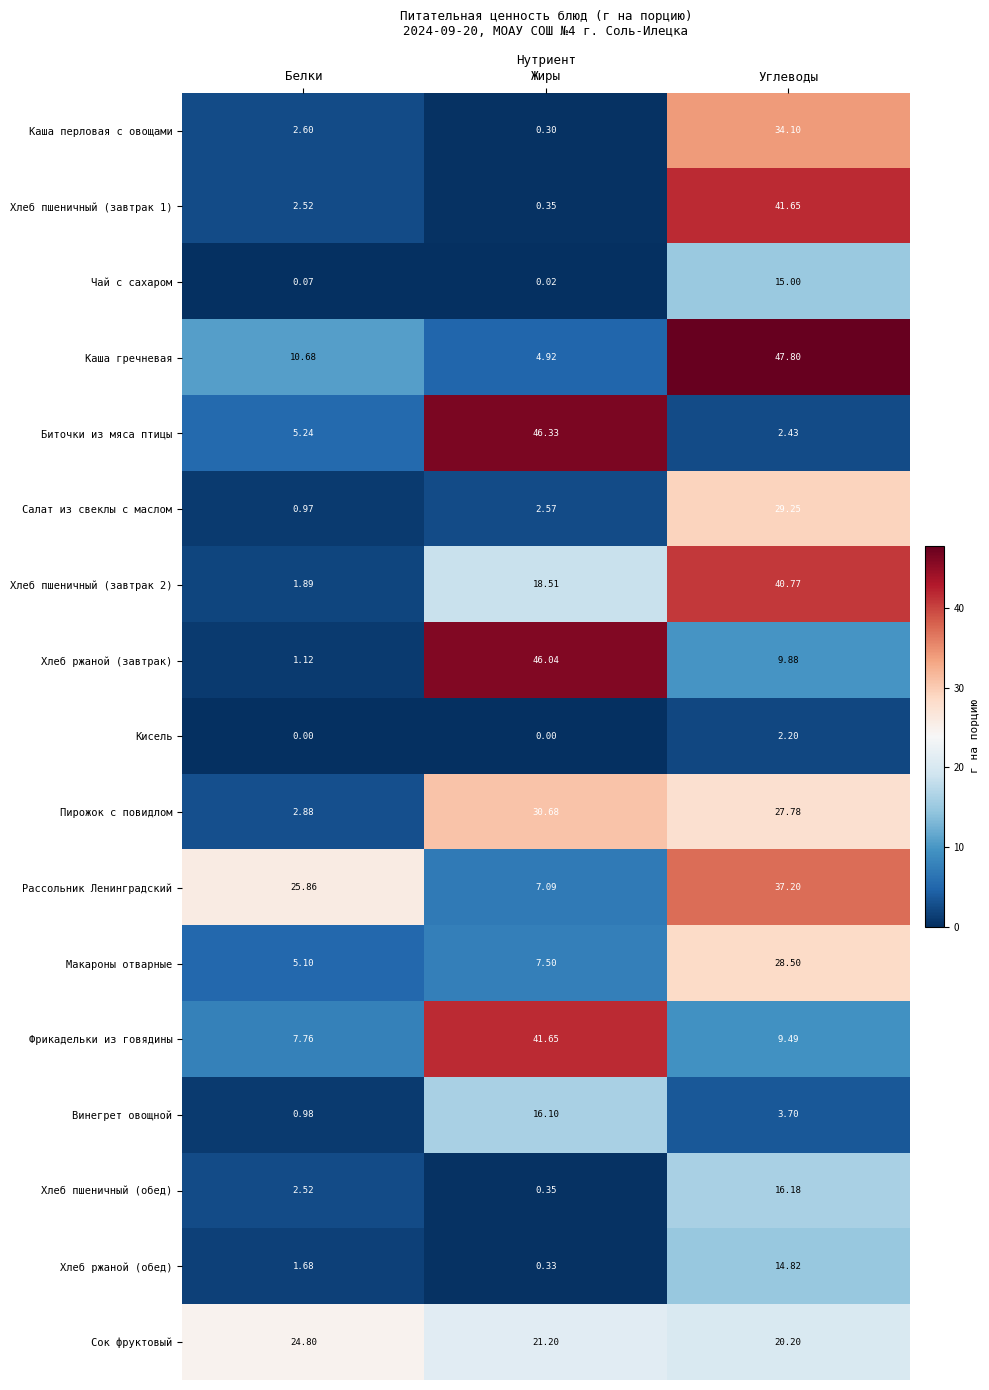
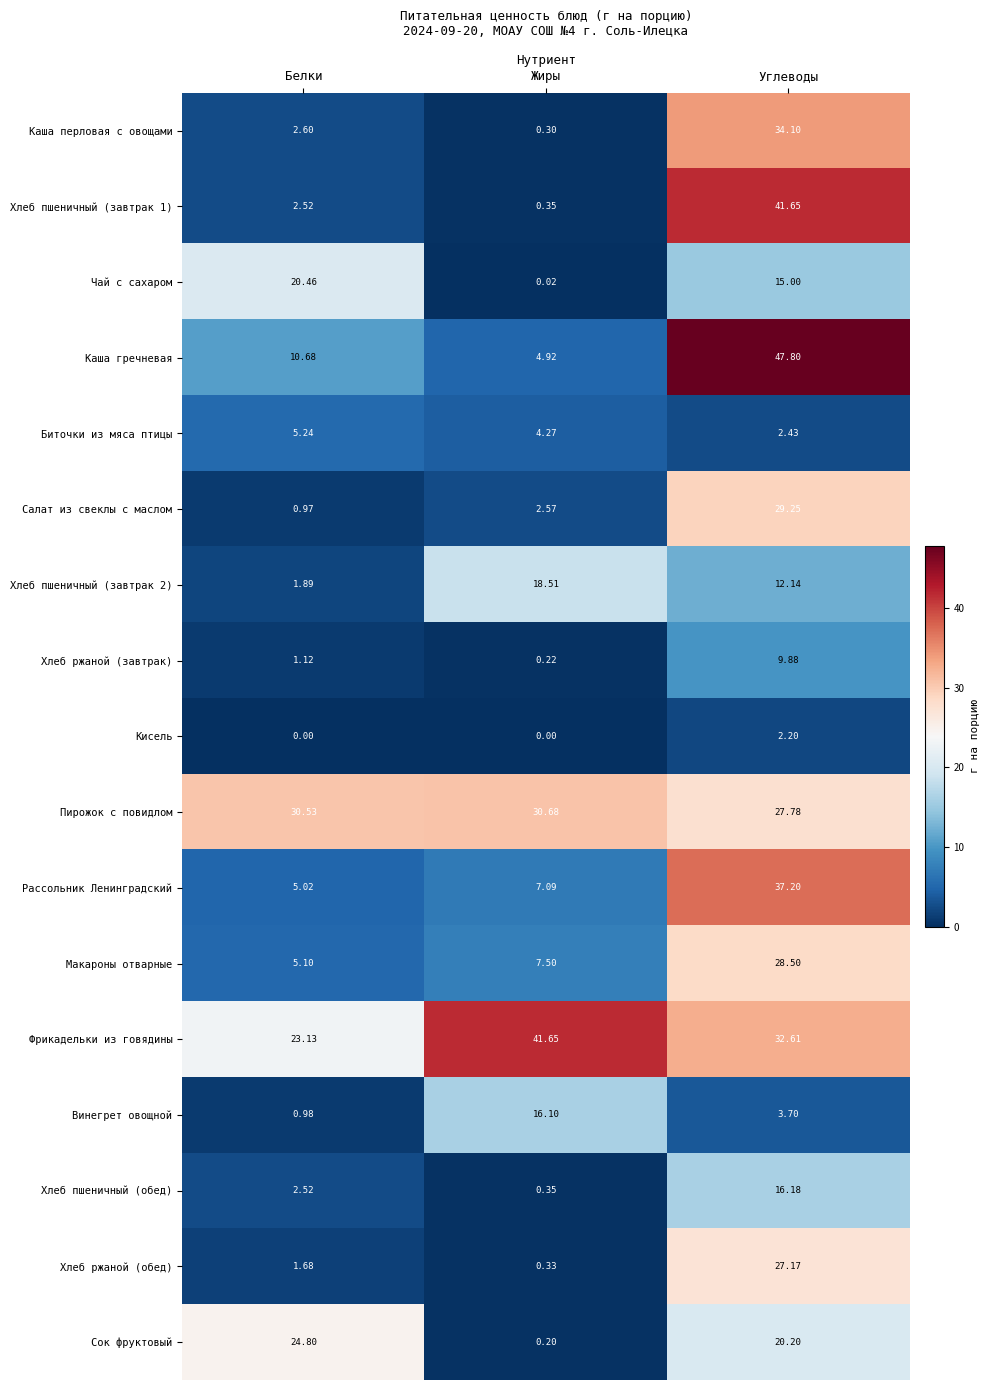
Чай с сахаром, Белки: 0.07 -> 20.46
Биточки из мяса птицы, Жиры: 46.33 -> 4.27
Хлеб пшеничный (завтрак 2), Углеводы: 40.77 -> 12.14
Хлеб ржаной (завтрак), Жиры: 46.04 -> 0.22
Пирожок с повидлом, Белки: 2.88 -> 30.53
Рассольник Ленинградский, Белки: 25.86 -> 5.02
Фрикадельки из говядины, Белки: 7.76 -> 23.13
Фрикадельки из говядины, Углеводы: 9.49 -> 32.61
Хлеб ржаной (обед), Углеводы: 14.82 -> 27.17
Сок фруктовый, Жиры: 21.20 -> 0.20
